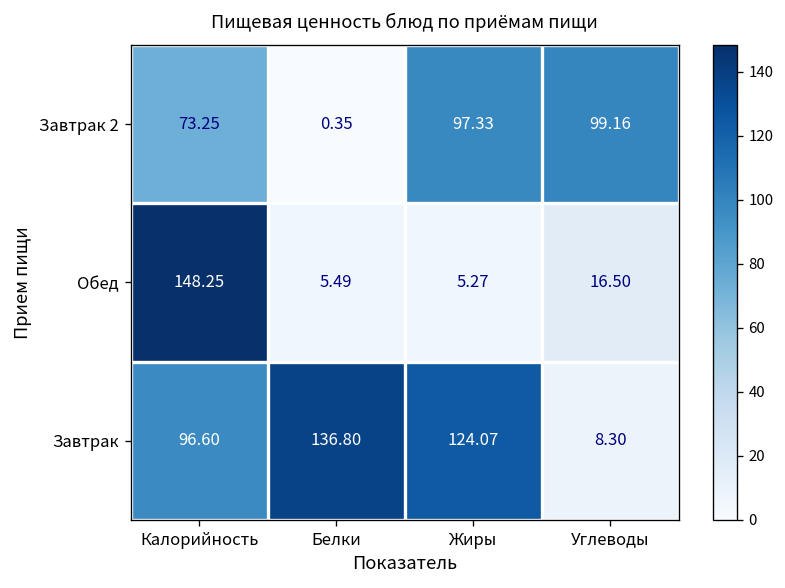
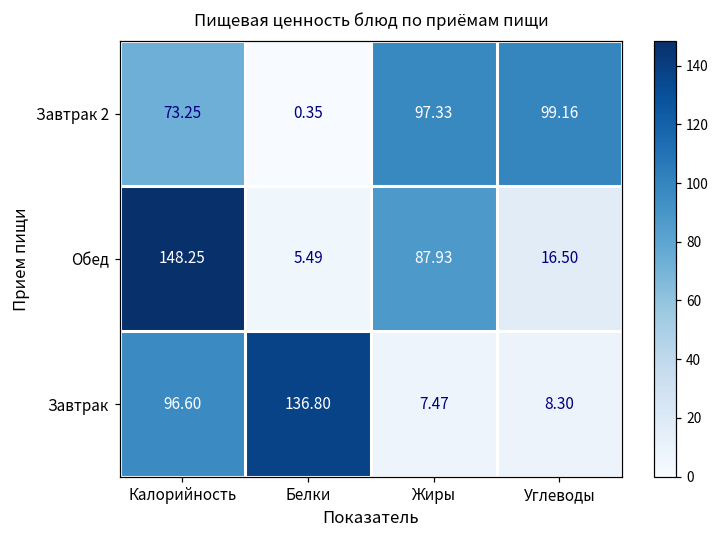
Обед, Жиры: 5.27 -> 87.93
Завтрак, Жиры: 124.07 -> 7.47
